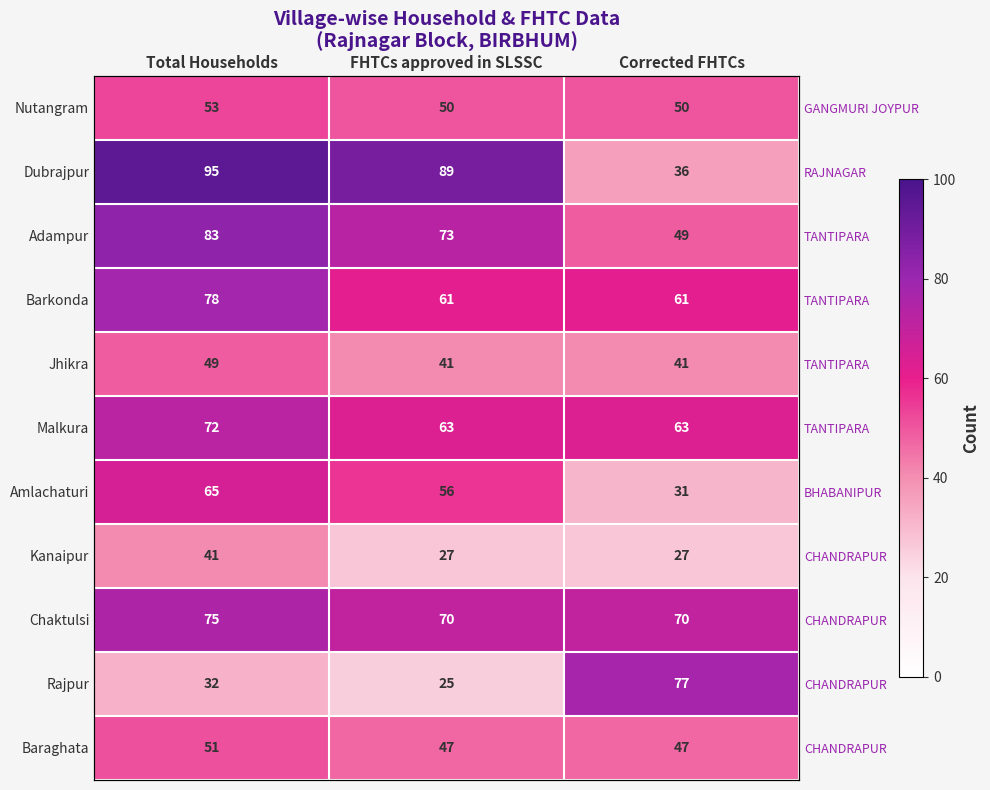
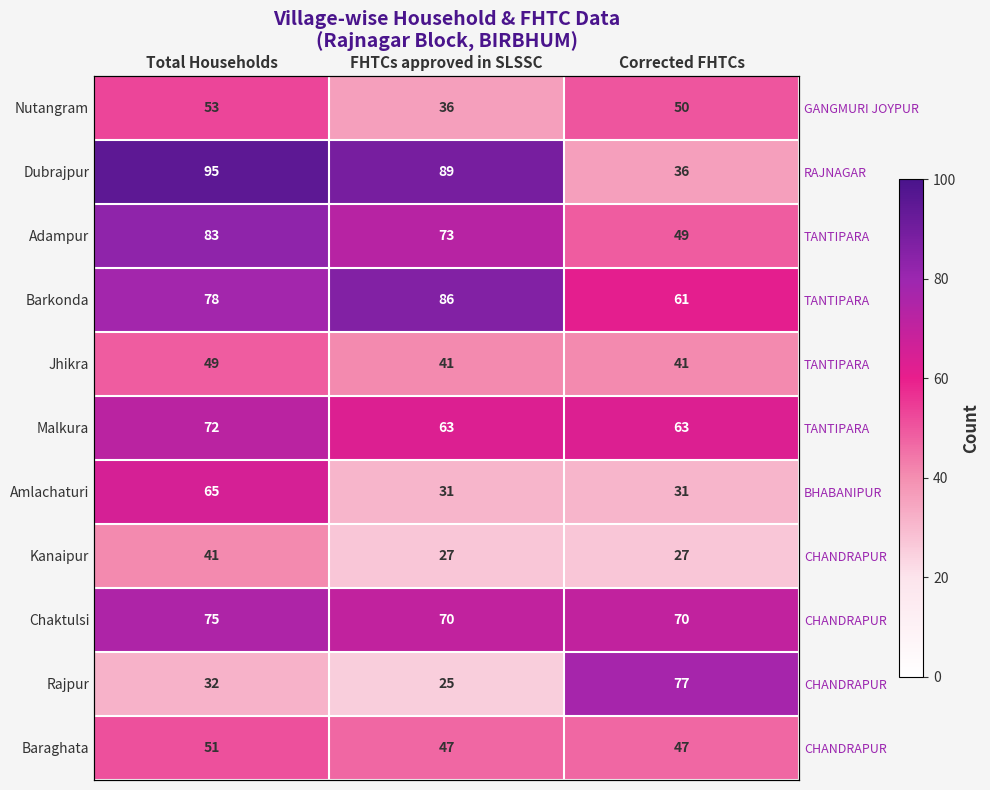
Nutangram, FHTCs approved in SLSSC: 50 -> 36
Barkonda, FHTCs approved in SLSSC: 61 -> 86
Amlachaturi, FHTCs approved in SLSSC: 56 -> 31
